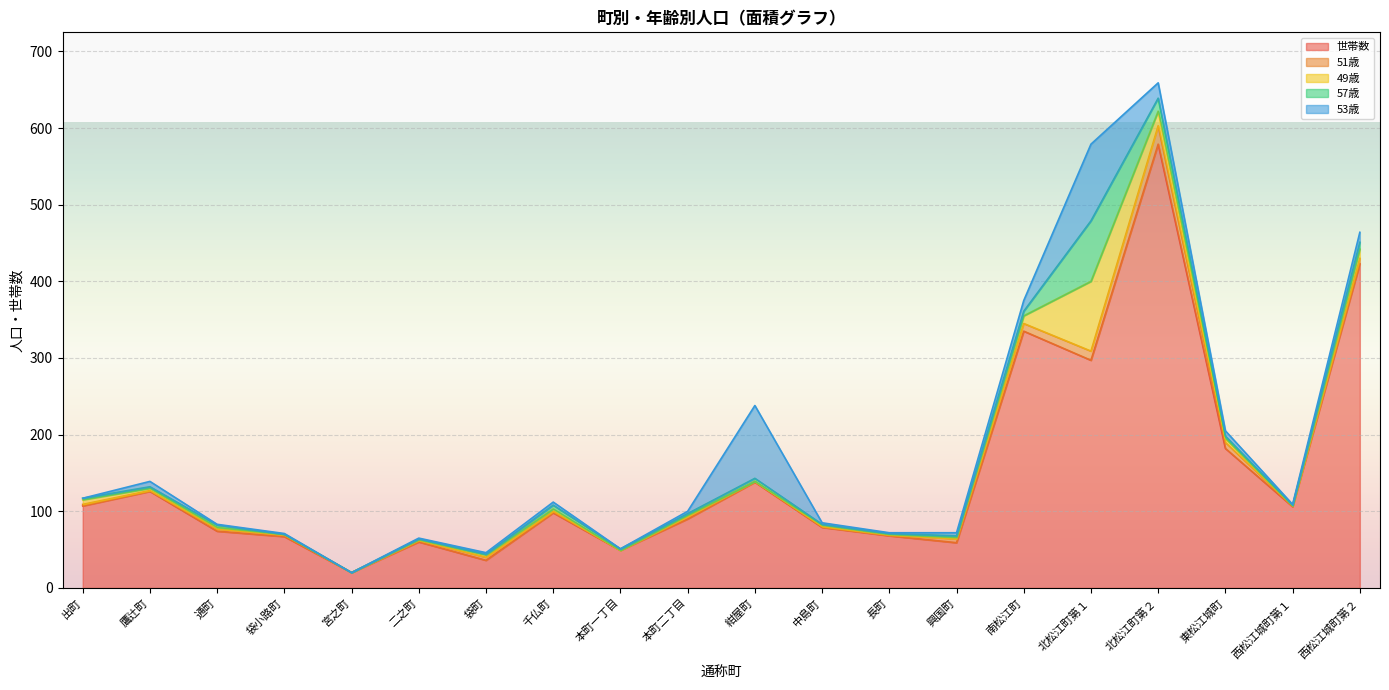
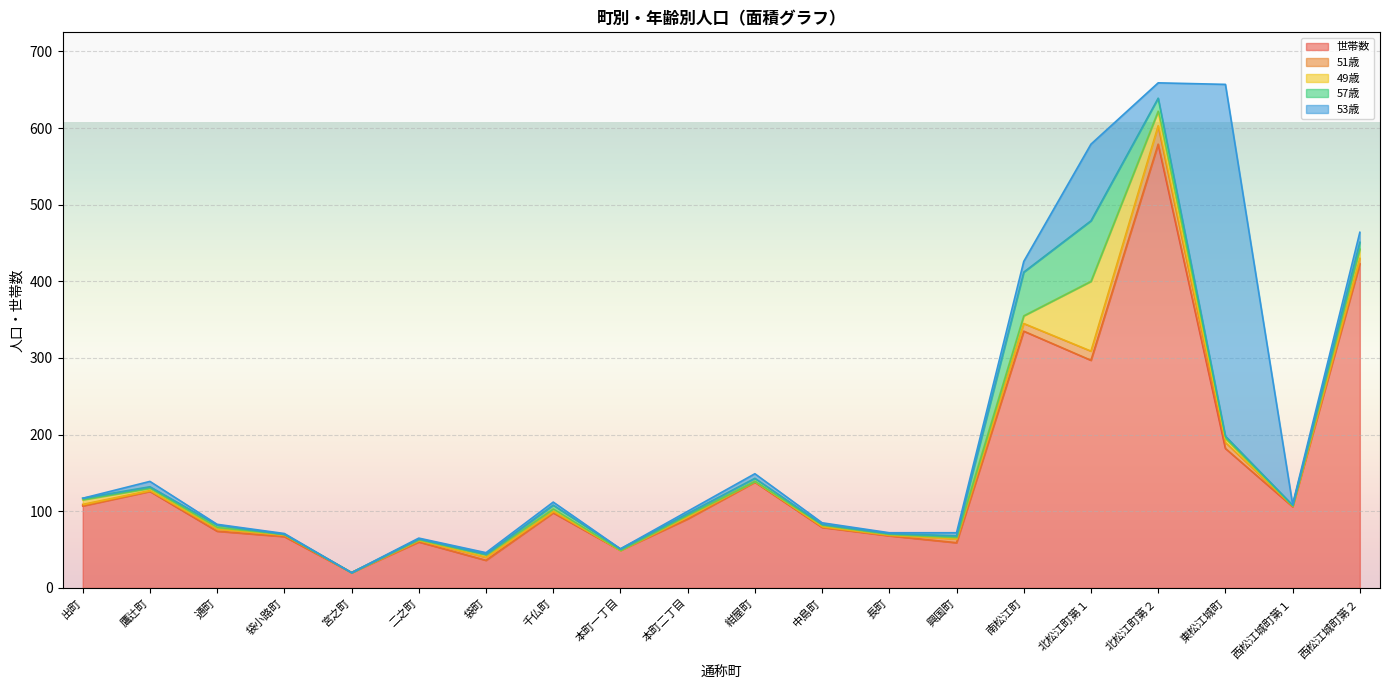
53歳, 紺屋町: 100 -> 10
57歳, 南松江町: 10 -> 60
53歳, 東松江城町: 10 -> 460
